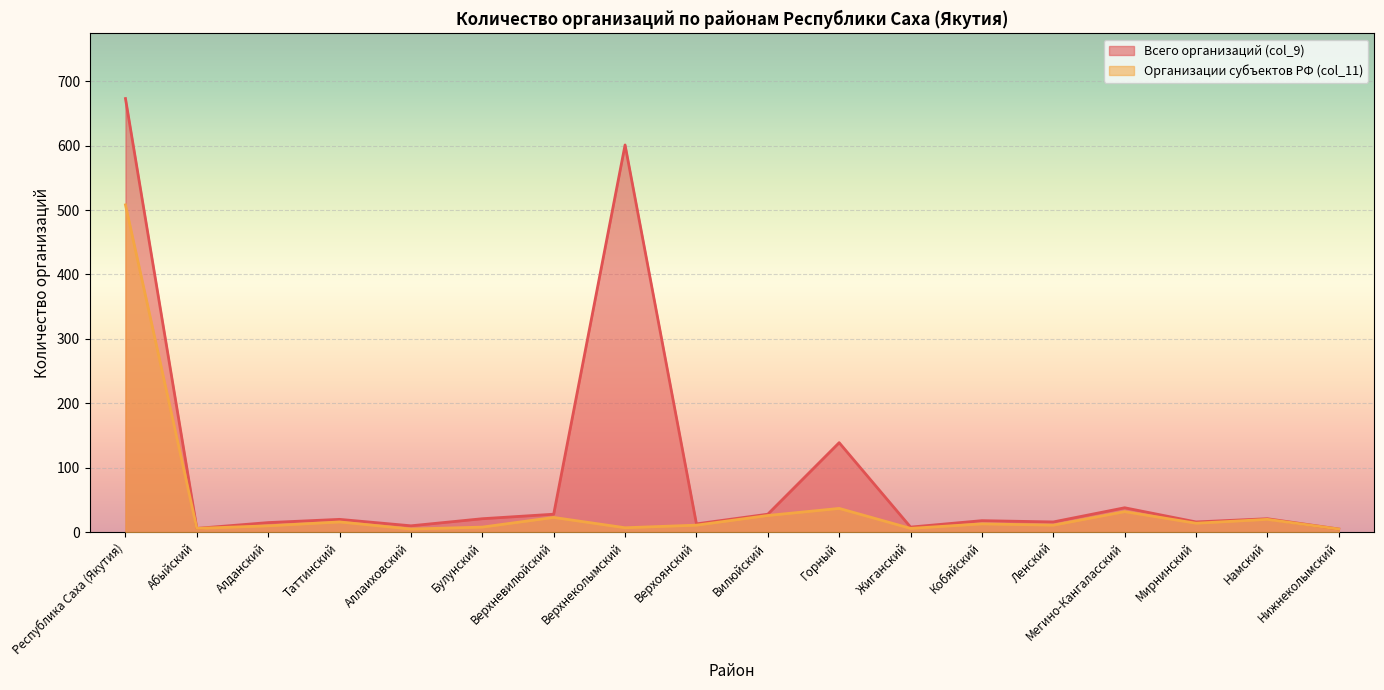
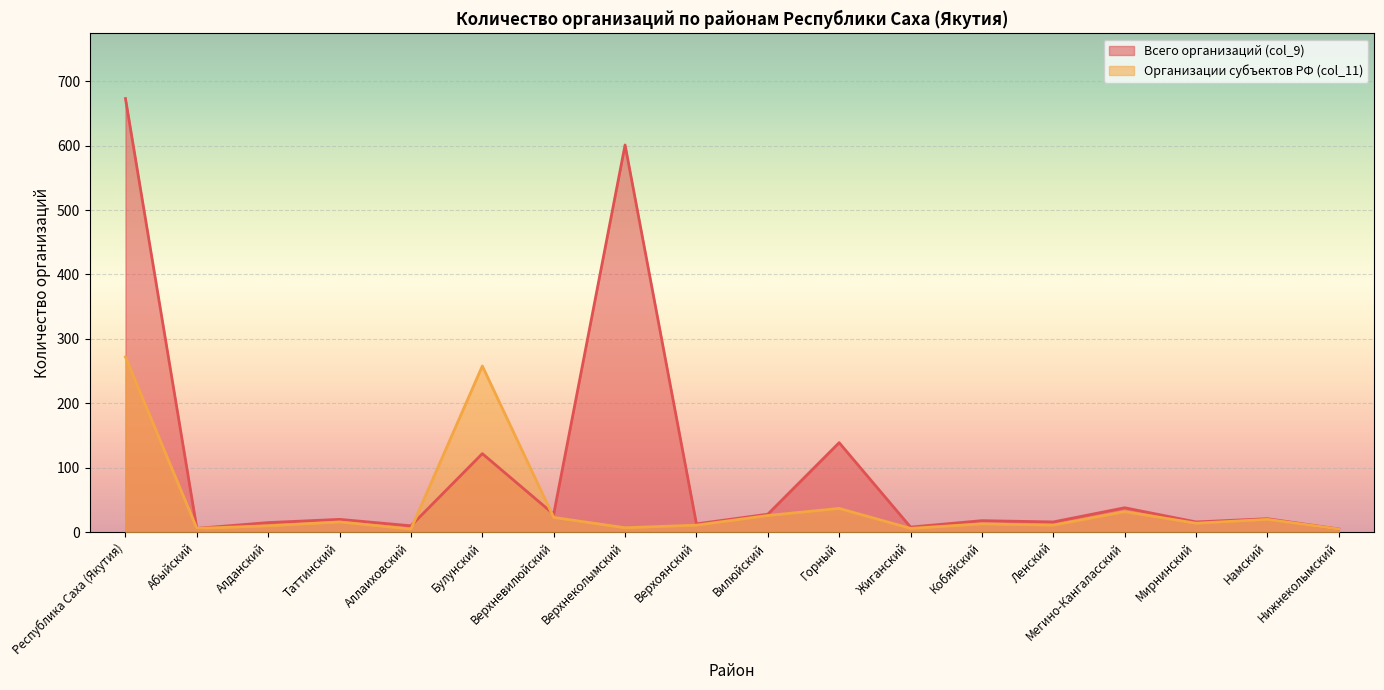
Организации субъектов РФ (col_11), Республика Саха (Якутия): 510 -> 270
Всего организаций (col_9), Булунский: 20 -> 120
Организации субъектов РФ (col_11), Булунский: 10 -> 260
